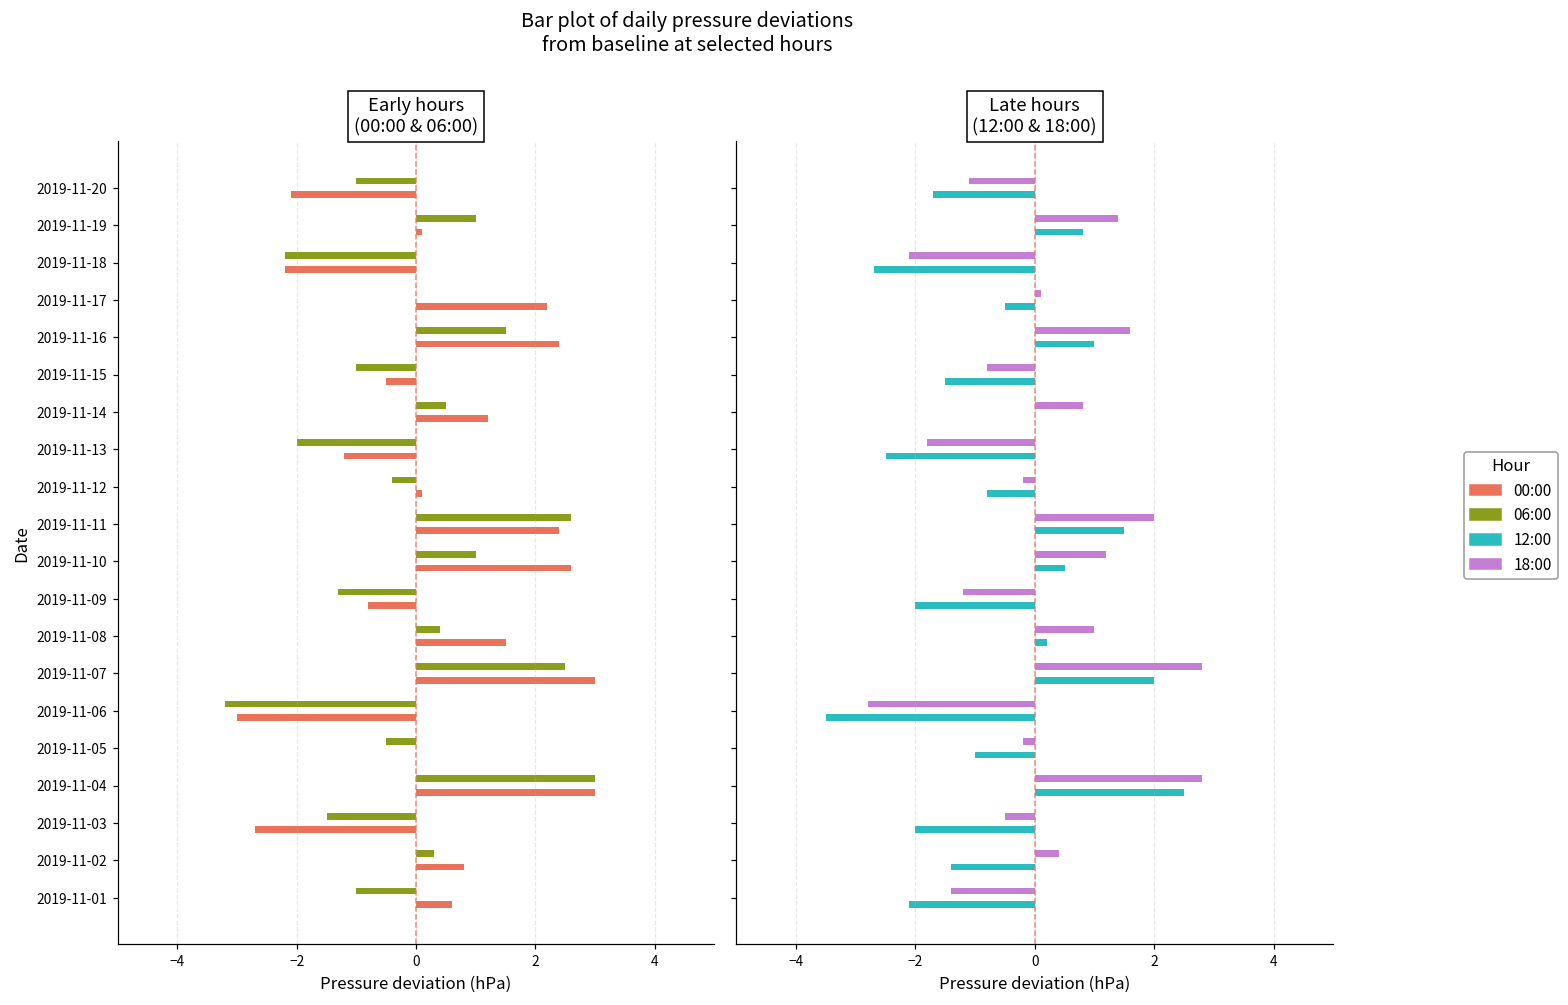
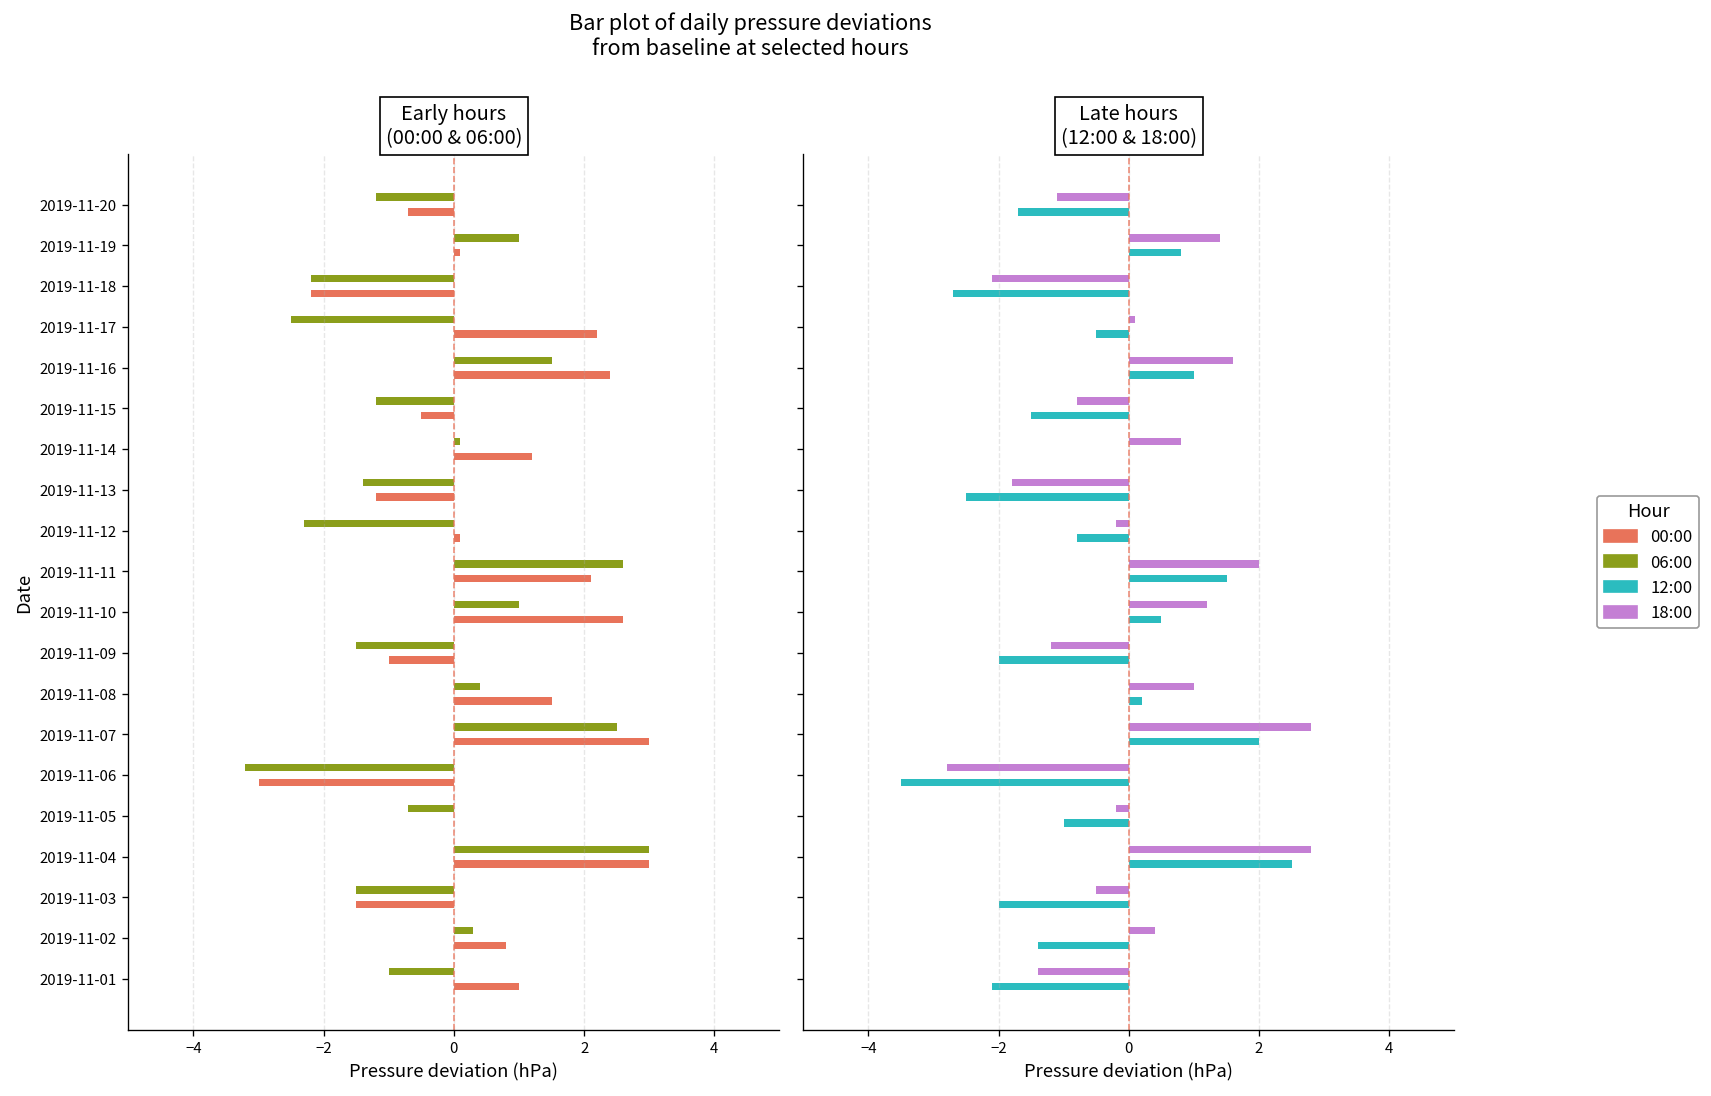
Early hours (00:00 & 06:00), 06:00, 2019-11-20: -1.0 -> -1.2
Early hours (00:00 & 06:00), 00:00, 2019-11-20: -2.1 -> -0.7
Early hours (00:00 & 06:00), 06:00, 2019-11-17: 0.0 -> -2.5
Early hours (00:00 & 06:00), 06:00, 2019-11-15: -1.0 -> -1.2
Early hours (00:00 & 06:00), 06:00, 2019-11-14: 0.5 -> 0.1
Early hours (00:00 & 06:00), 06:00, 2019-11-13: -2.0 -> -1.4
Early hours (00:00 & 06:00), 06:00, 2019-11-12: -0.4 -> -2.3
Early hours (00:00 & 06:00), 00:00, 2019-11-11: 2.4 -> 2.1
Early hours (00:00 & 06:00), 06:00, 2019-11-09: -1.3 -> -1.5
Early hours (00:00 & 06:00), 00:00, 2019-11-09: -0.8 -> -1.0
Early hours (00:00 & 06:00), 06:00, 2019-11-05: -0.5 -> -0.7
Early hours (00:00 & 06:00), 00:00, 2019-11-03: -2.7 -> -1.5
Early hours (00:00 & 06:00), 00:00, 2019-11-01: 0.6 -> 1.0
